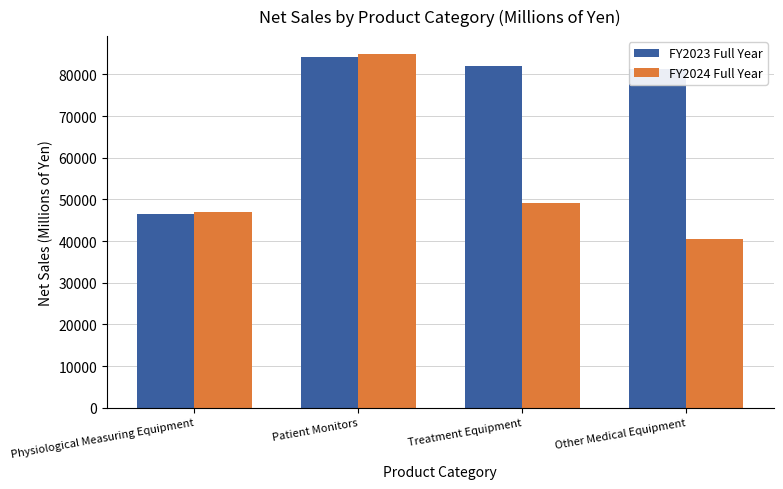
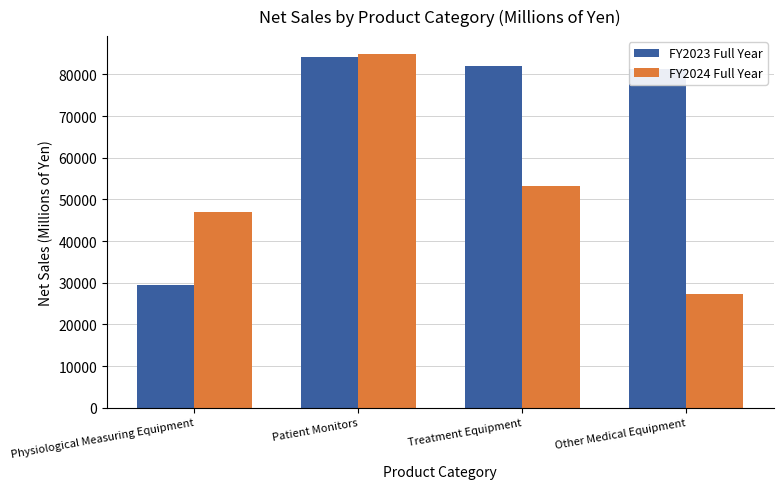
FY2023 Full Year, Physiological Measuring Equipment: 47000 -> 29000
FY2024 Full Year, Treatment Equipment: 49000 -> 53000
FY2024 Full Year, Other Medical Equipment: 40000 -> 27000
